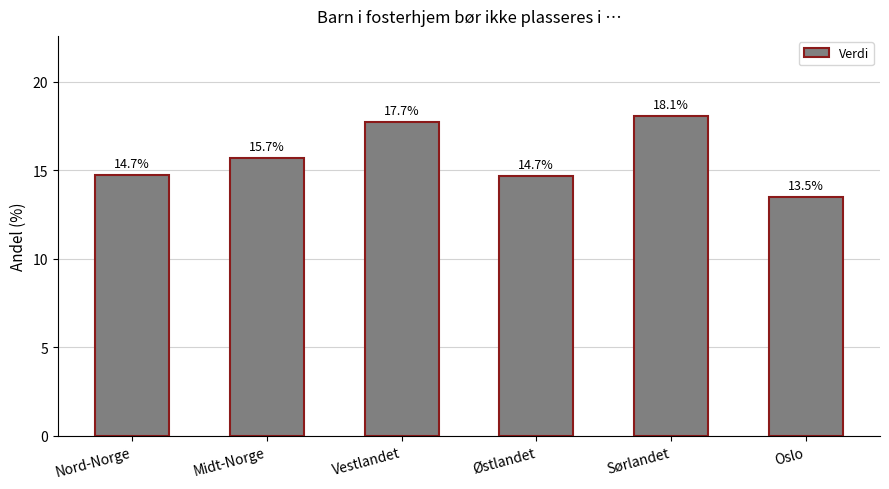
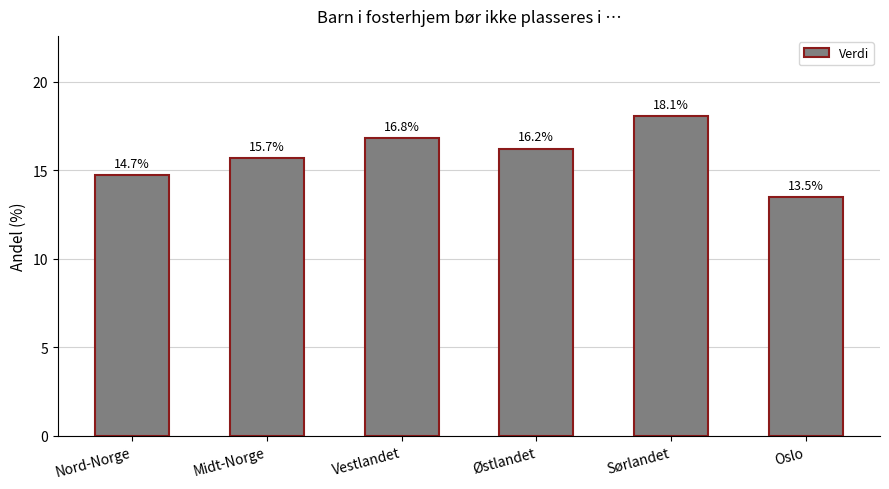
Vestlandet: 17.7% -> 16.8%
Østlandet: 14.7% -> 16.2%
